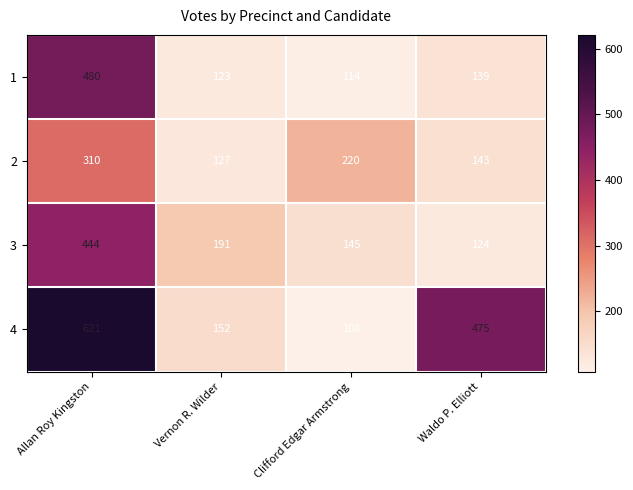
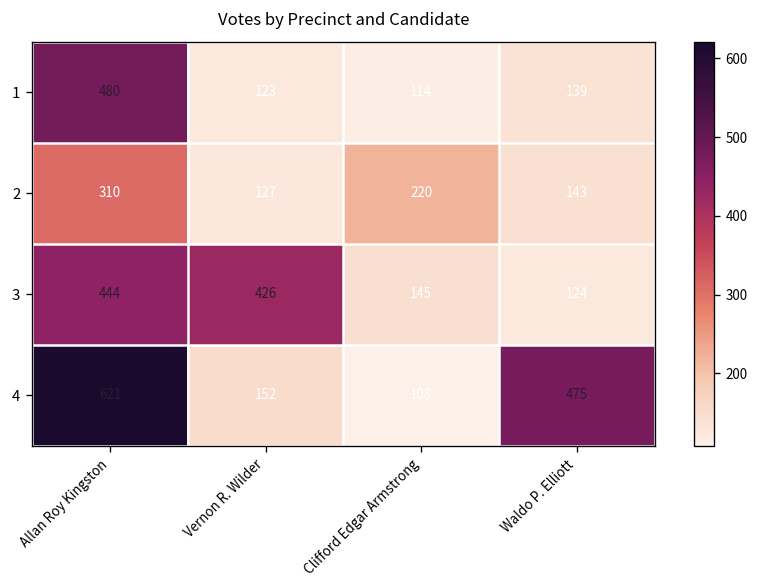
3, Vernon R. Wilder: 191 -> 426
